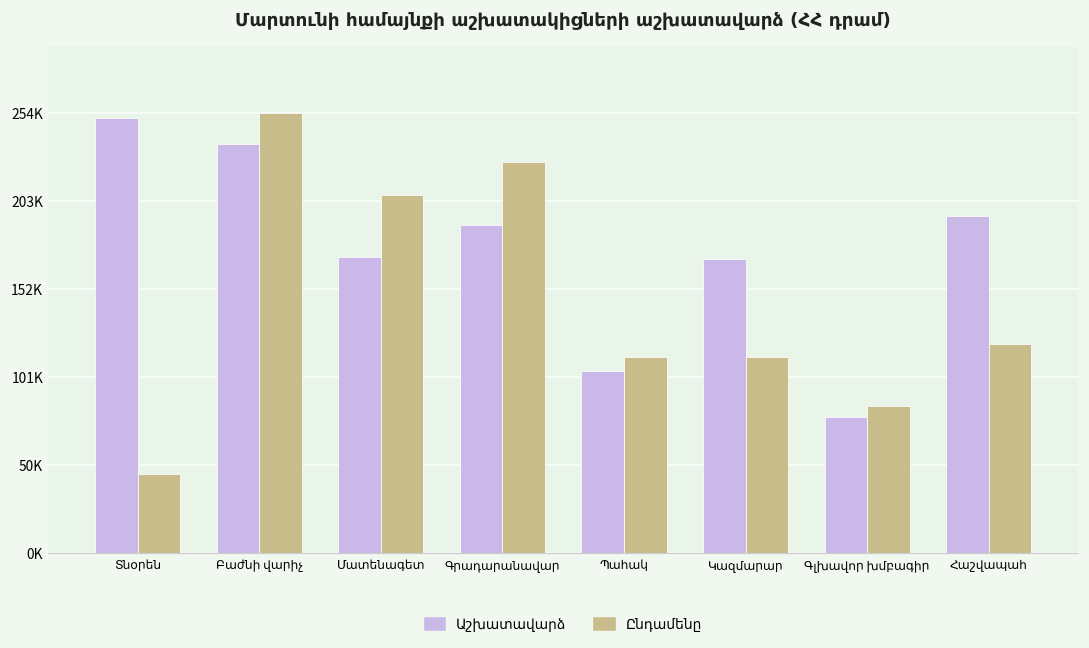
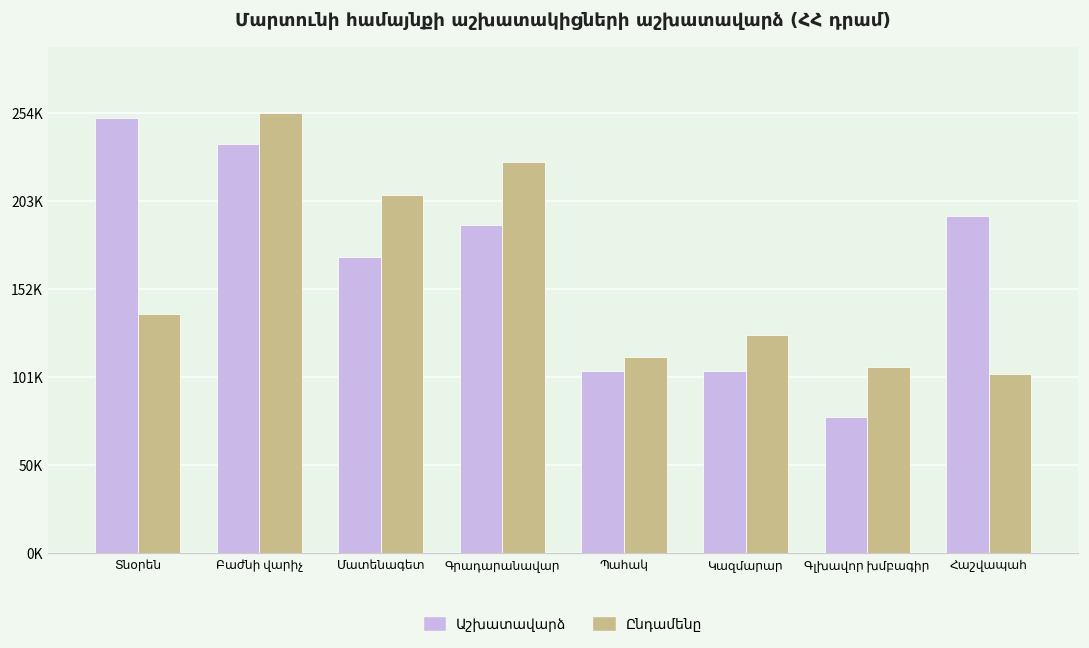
Ընդամենը, Տնօրեն: 46000 -> 138000
Աշխատավարձ, Կազմարար: 170000 -> 105000
Ընդամենը, Կազմարար: 113000 -> 126000
Ընդամենը, Գլխավոր խմբագիր: 85000 -> 107000
Ընդամենը, Հաշվապահ: 121000 -> 104000
